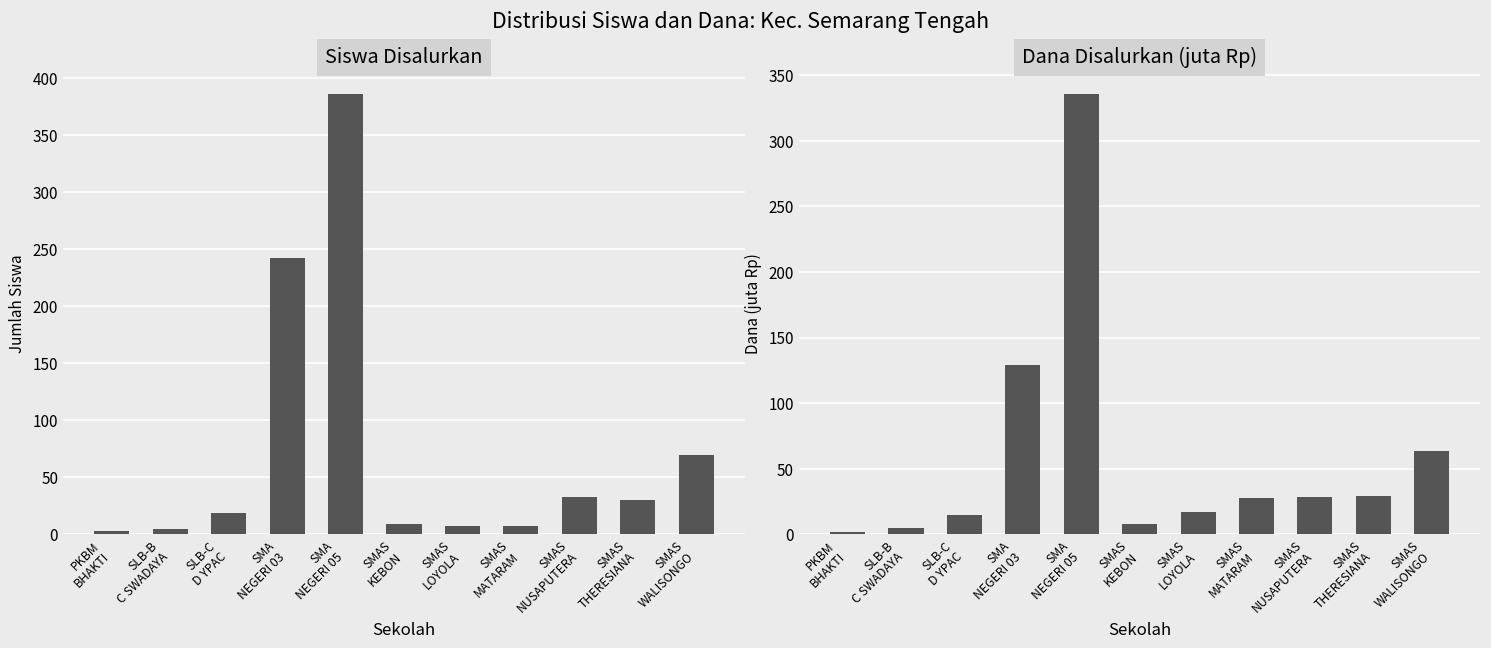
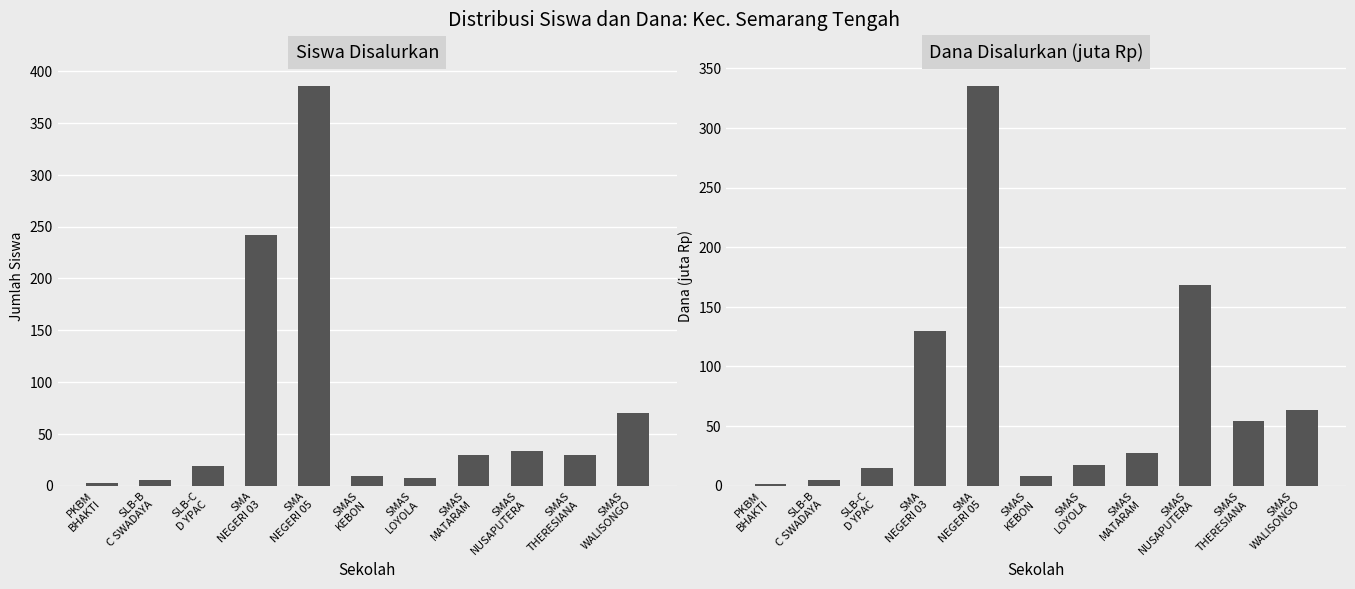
Siswa Disalurkan, SMAS MATARAM: 7 -> 30
Dana Disalurkan (juta Rp), SMAS NUSAPUTERA: 29 -> 168
Dana Disalurkan (juta Rp), SMAS THERESIANA: 29 -> 54
